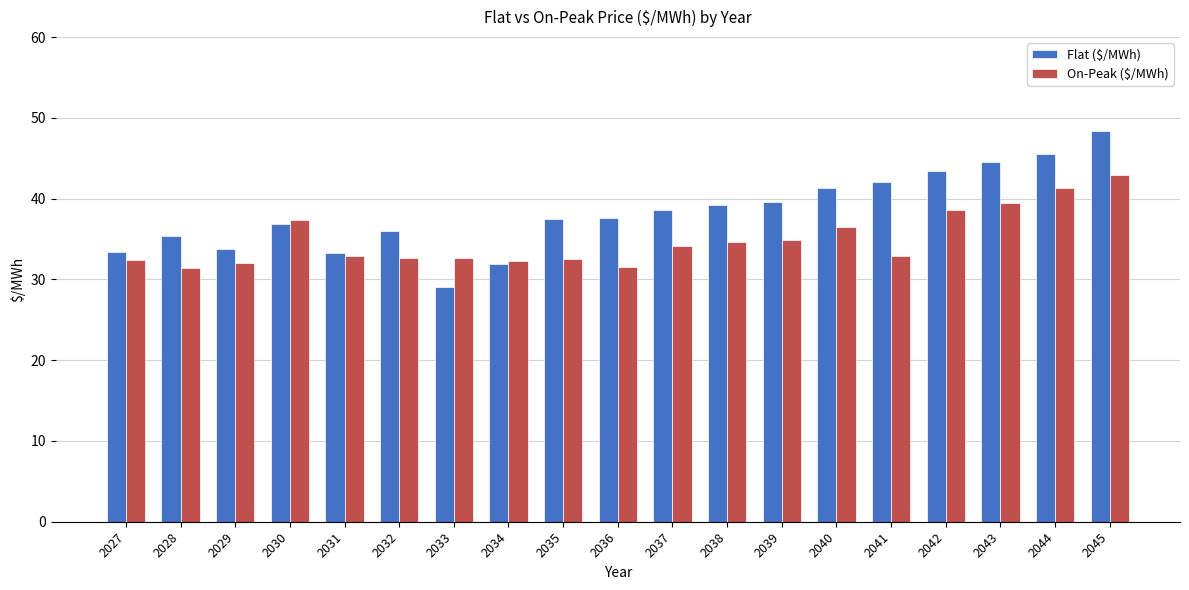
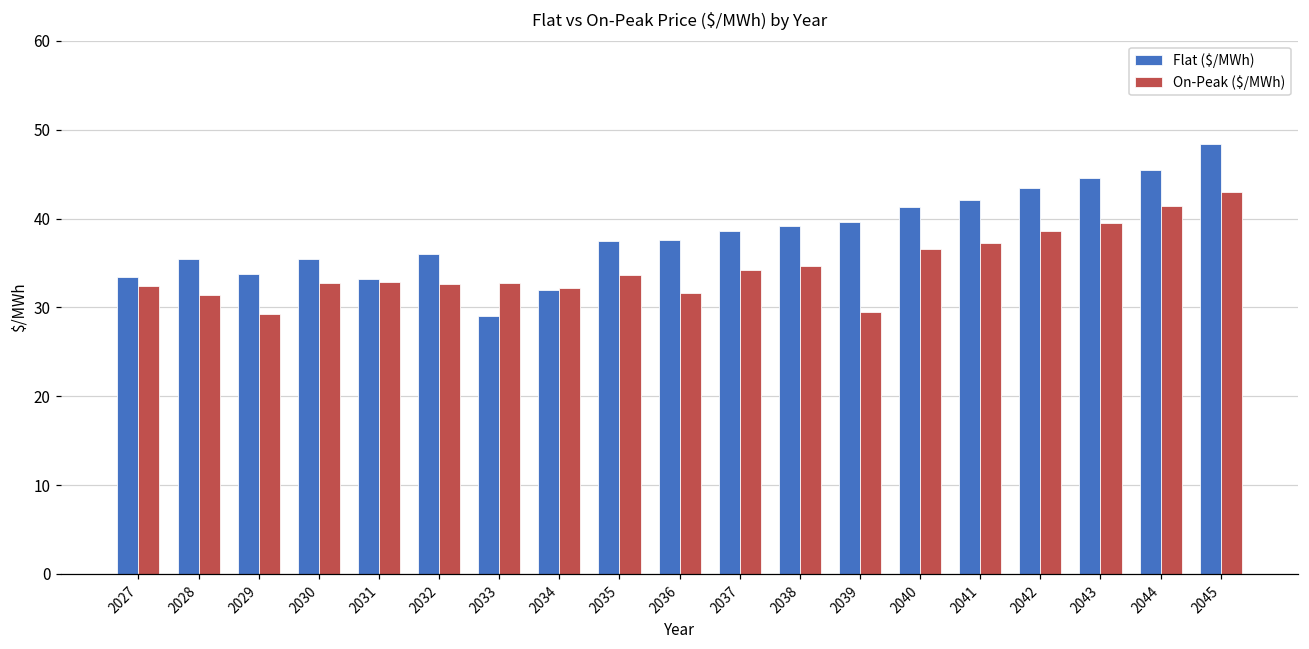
On-Peak ($/MWh), 2029: 32 -> 29
Flat ($/MWh), 2030: 37 -> 35
On-Peak ($/MWh), 2030: 37 -> 33
On-Peak ($/MWh), 2035: 33 -> 34
On-Peak ($/MWh), 2039: 35 -> 29
On-Peak ($/MWh), 2041: 33 -> 37
